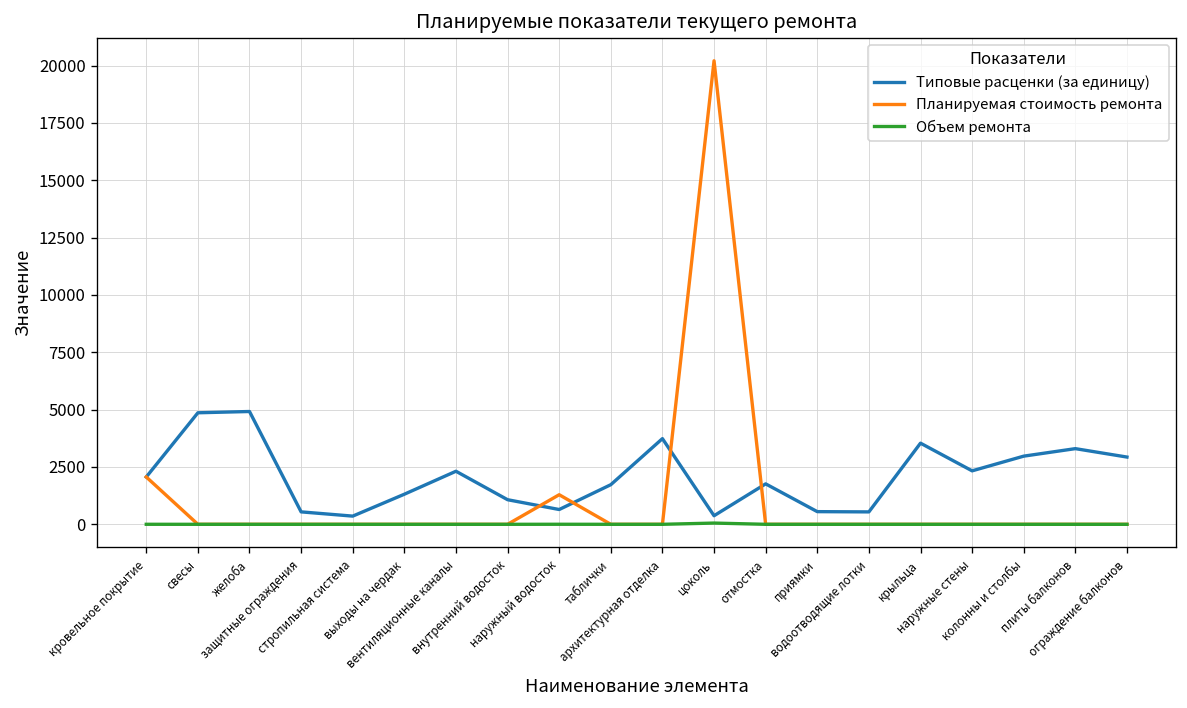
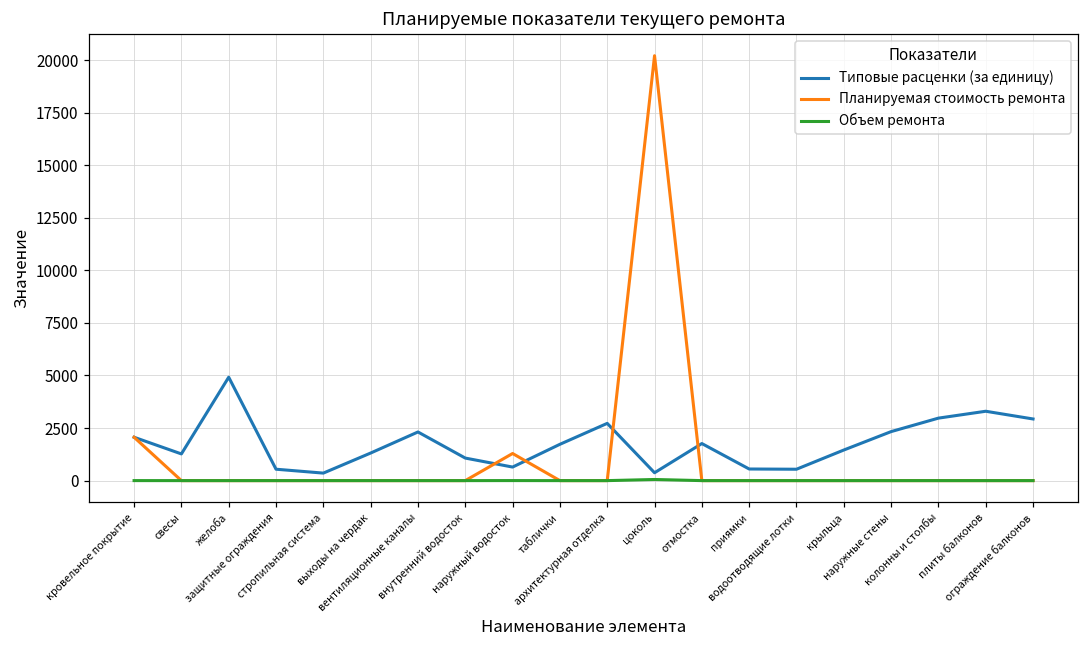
Типовые расценки (за единицу), свесы: 4900 -> 1300
Типовые расценки (за единицу), архитектурная отделка: 3700 -> 2700
Типовые расценки (за единицу), крыльца: 3500 -> 1500
